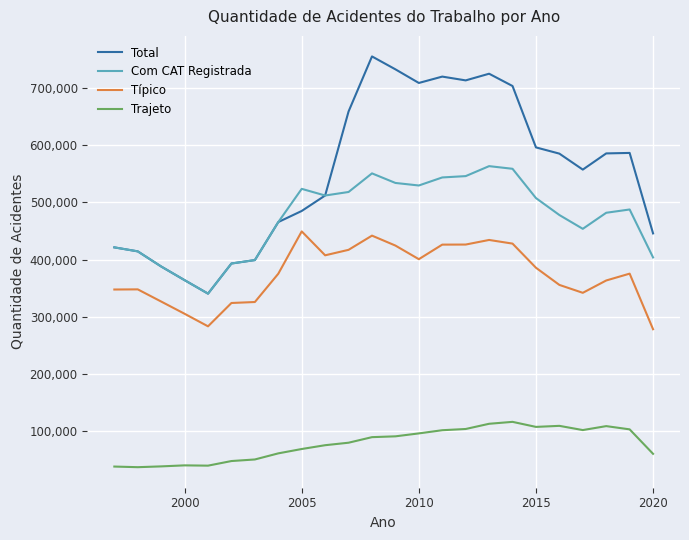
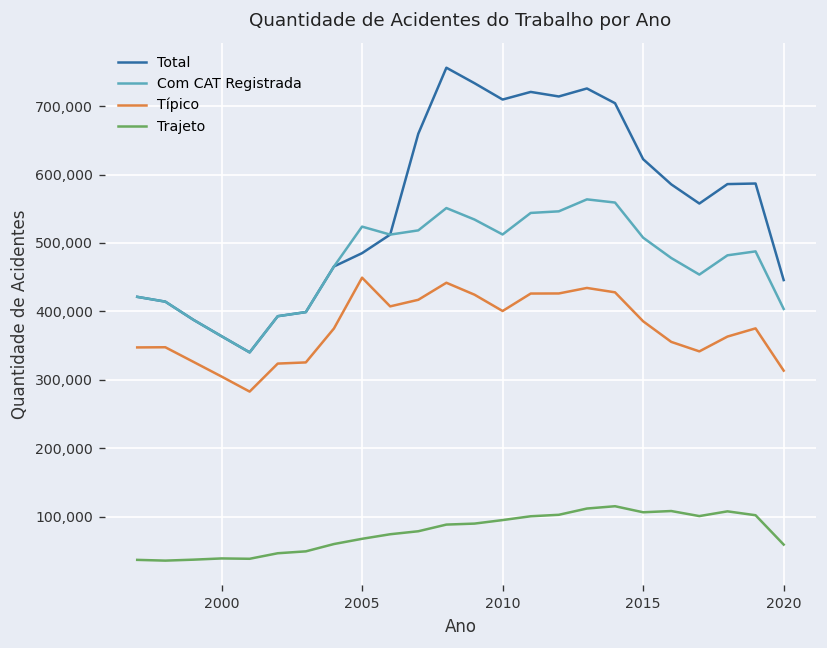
Com CAT Registrada, 2010: 530,000 -> 510,000
Total, 2015: 600,000 -> 620,000
Típico, 2020: 280,000 -> 310,000
